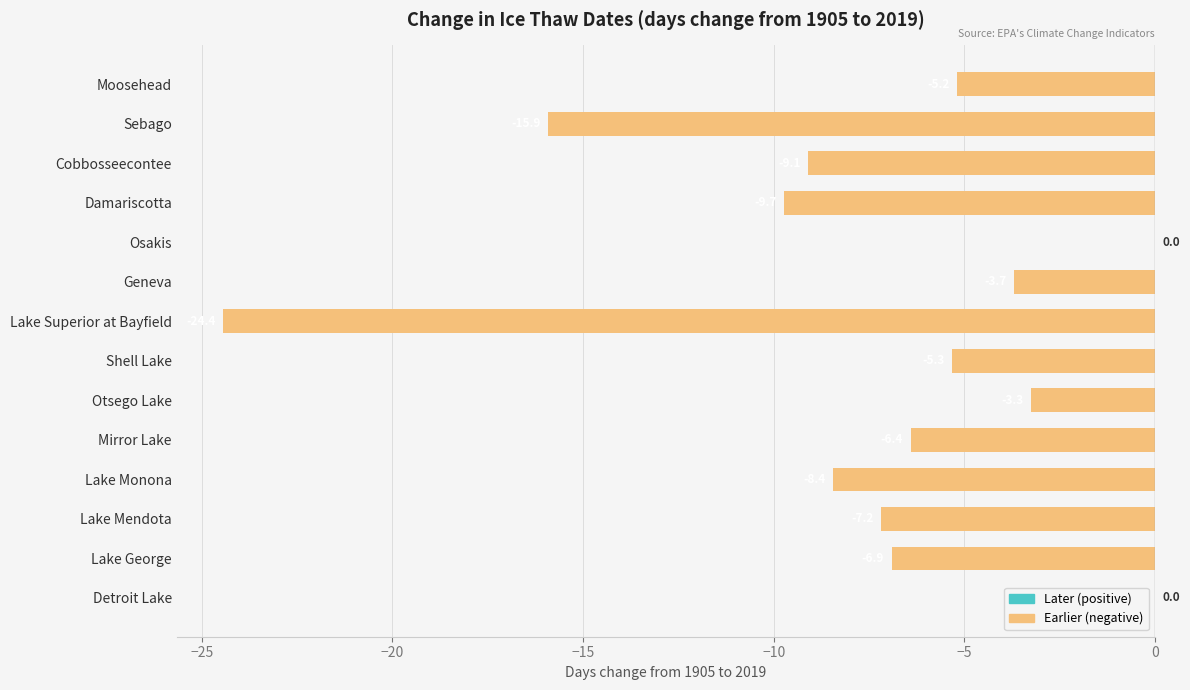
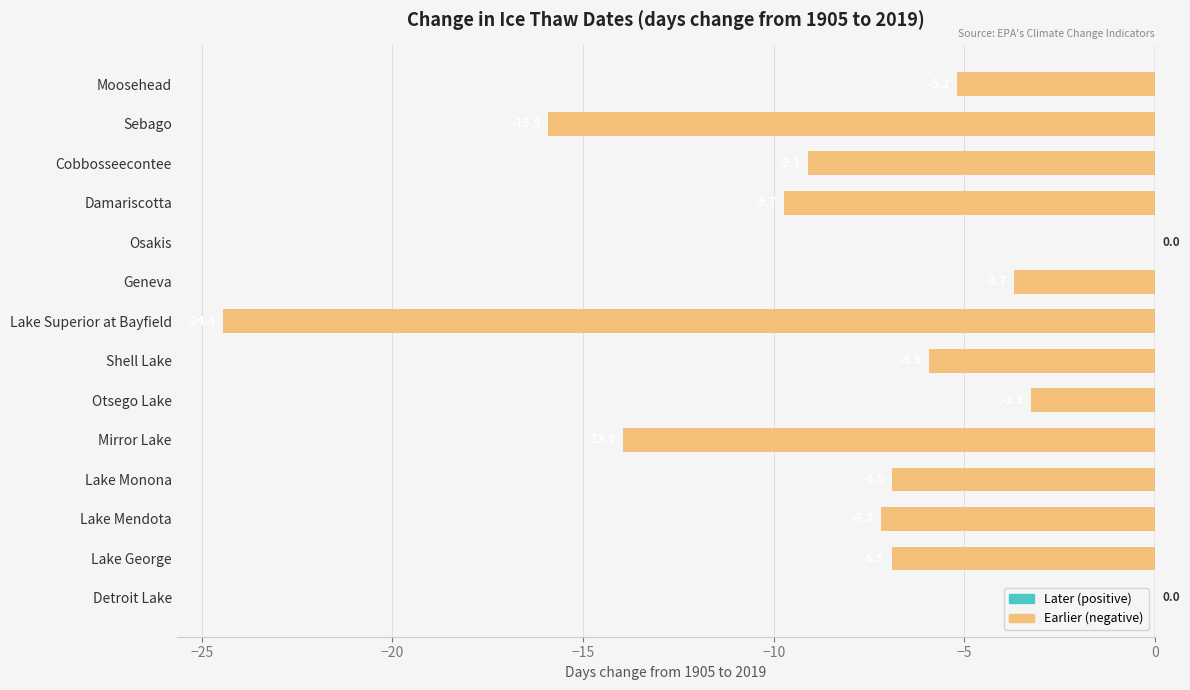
Shell Lake: -5.3 -> -5.9
Mirror Lake: -6.4 -> -13.9
Lake Monona: -8.4 -> -6.9
